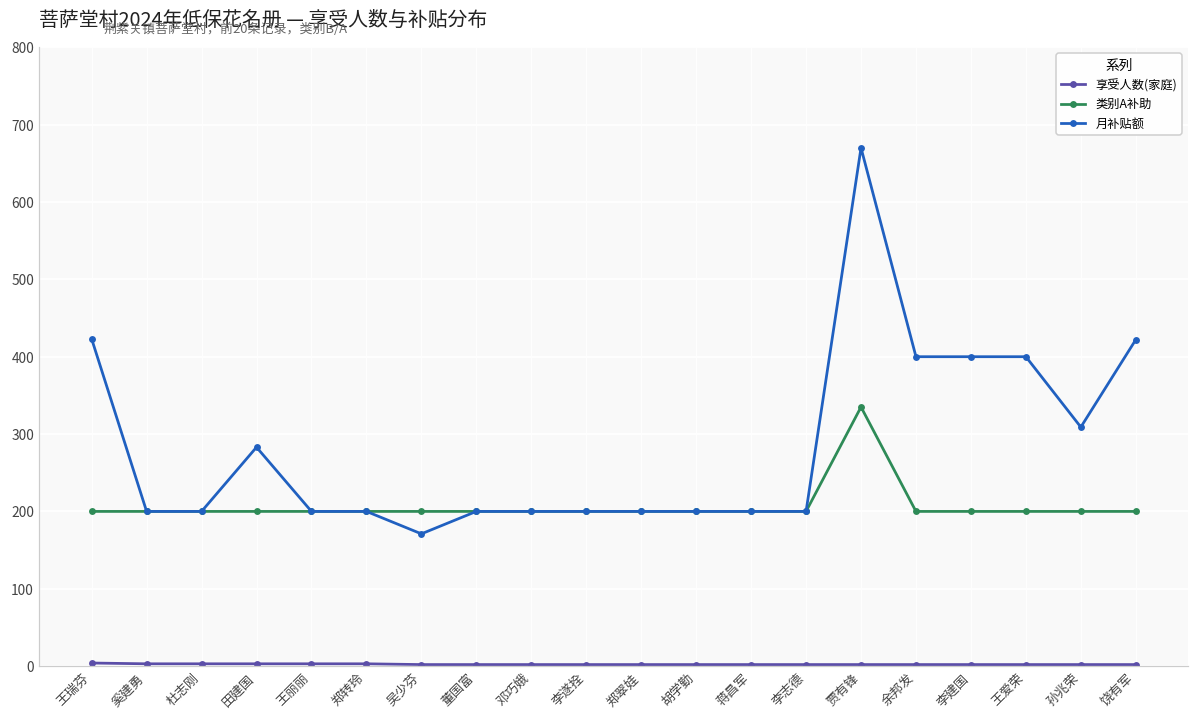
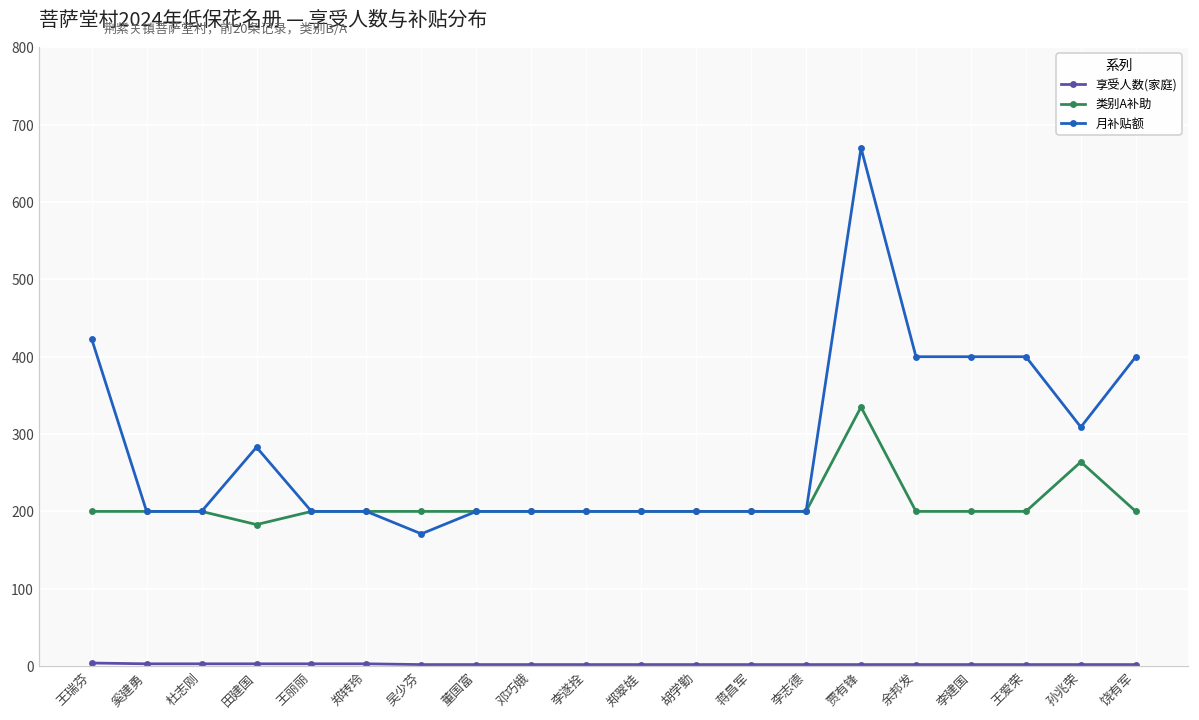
类别A补助, 田建国: 200 -> 180
类别A补助, 孙兆荣: 200 -> 260
月补贴额, 饶有军: 420 -> 400
